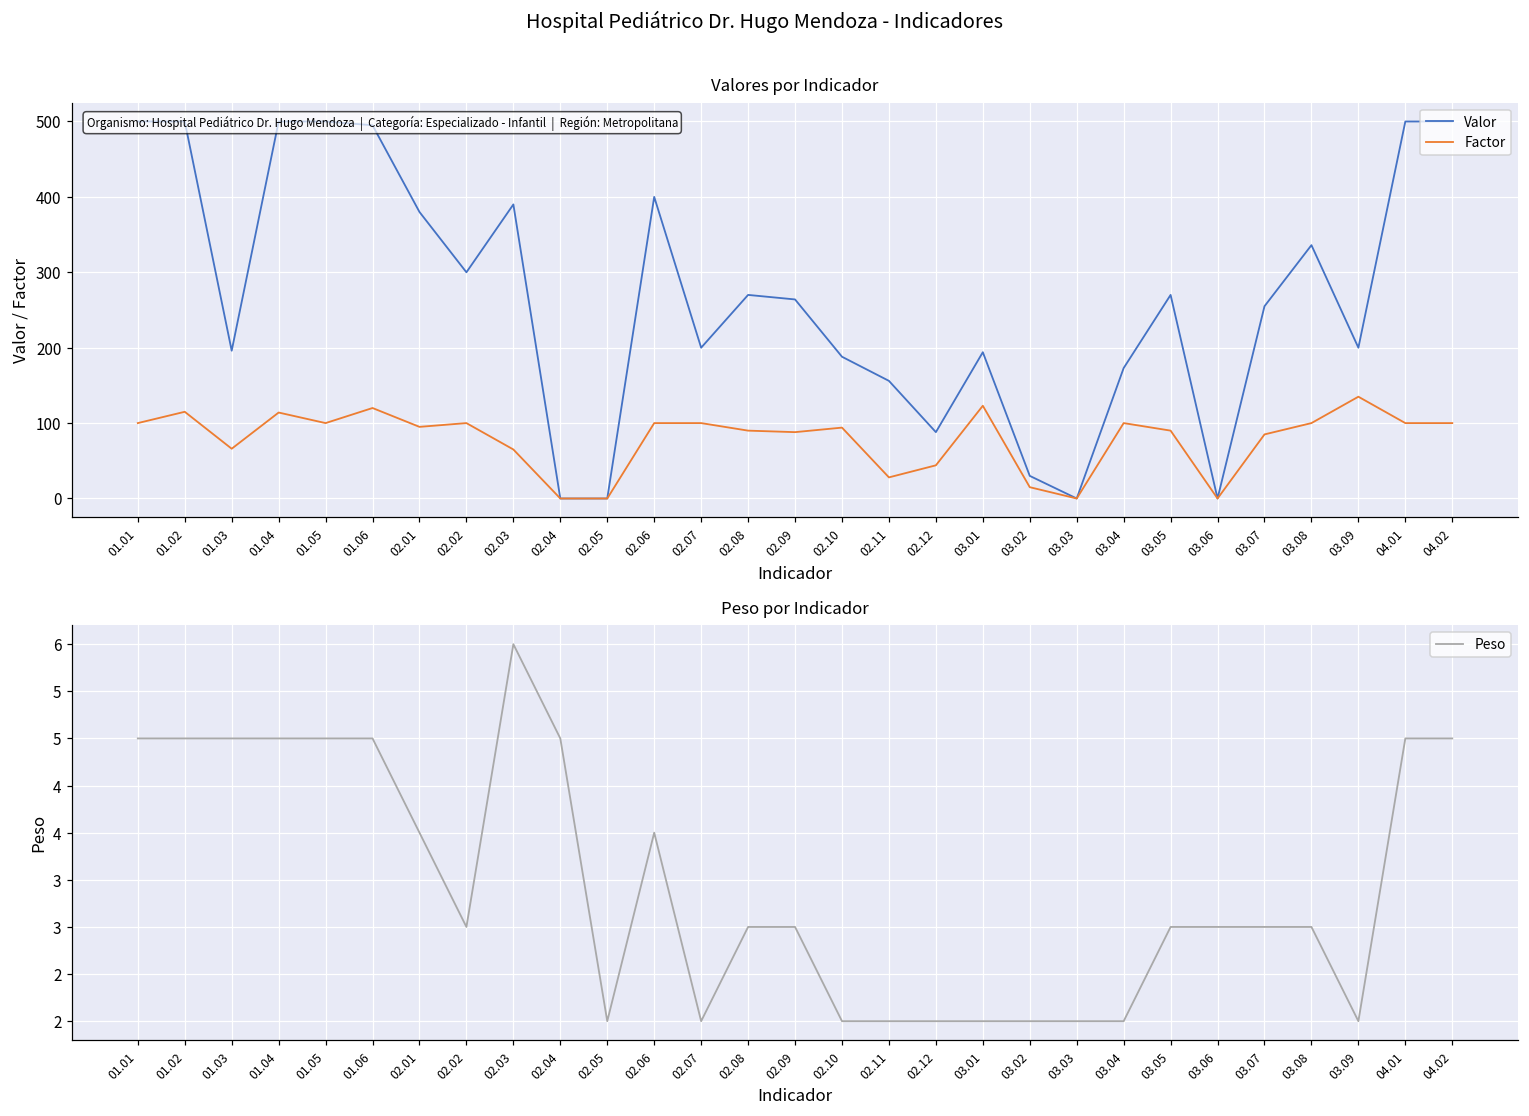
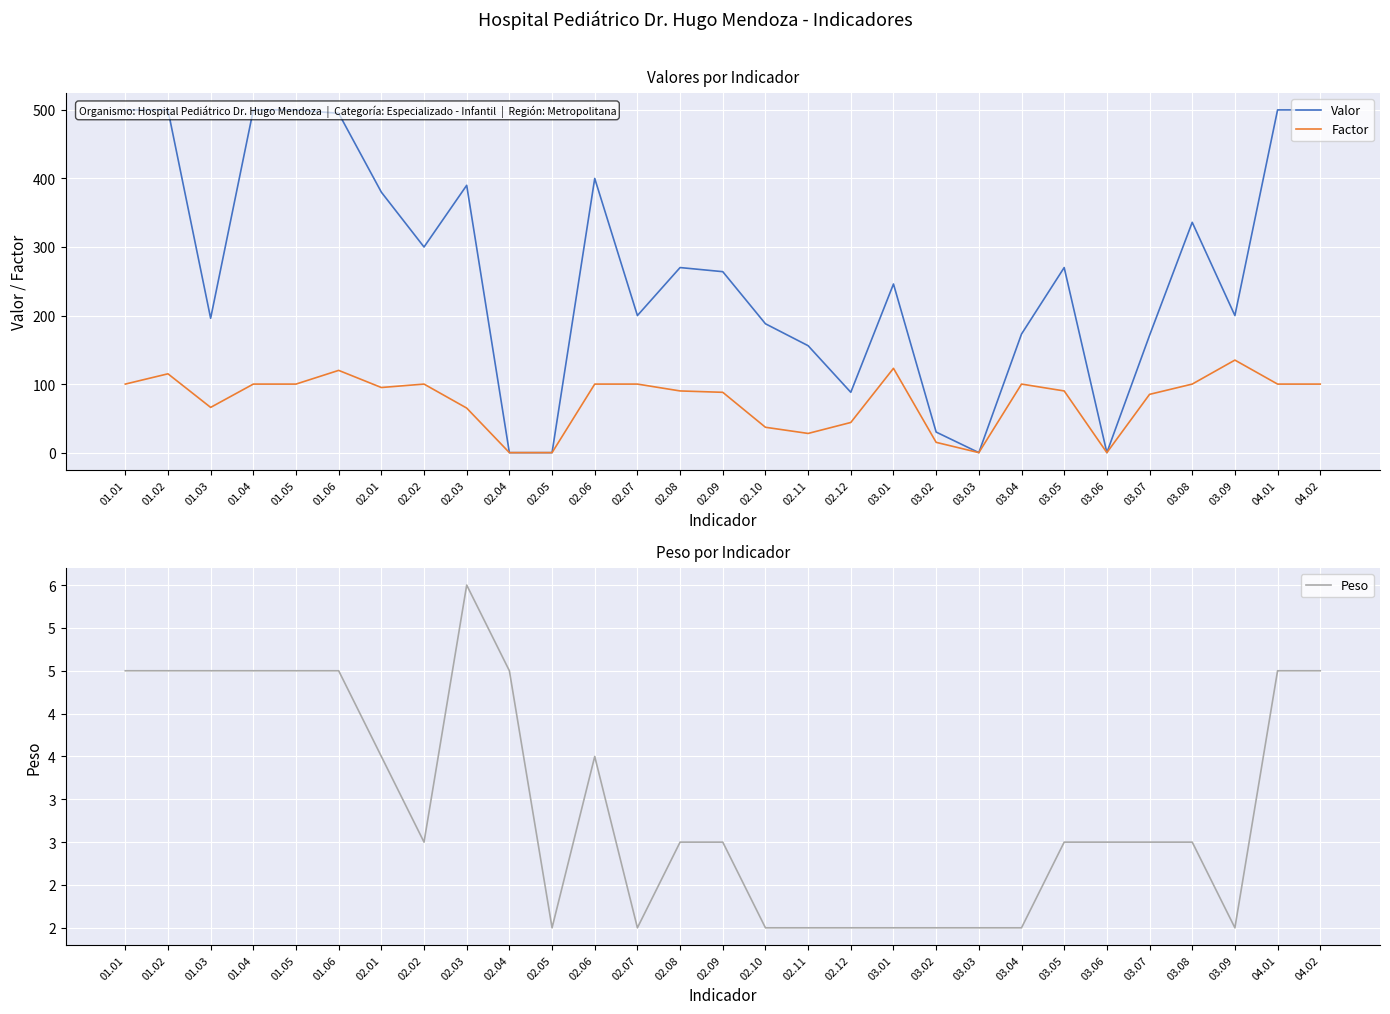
Valores por Indicador, Factor, 01.04: 110 -> 100
Valores por Indicador, Factor, 02.10: 90 -> 40
Valores por Indicador, Valor, 03.01: 190 -> 250
Valores por Indicador, Valor, 03.07: 260 -> 170
